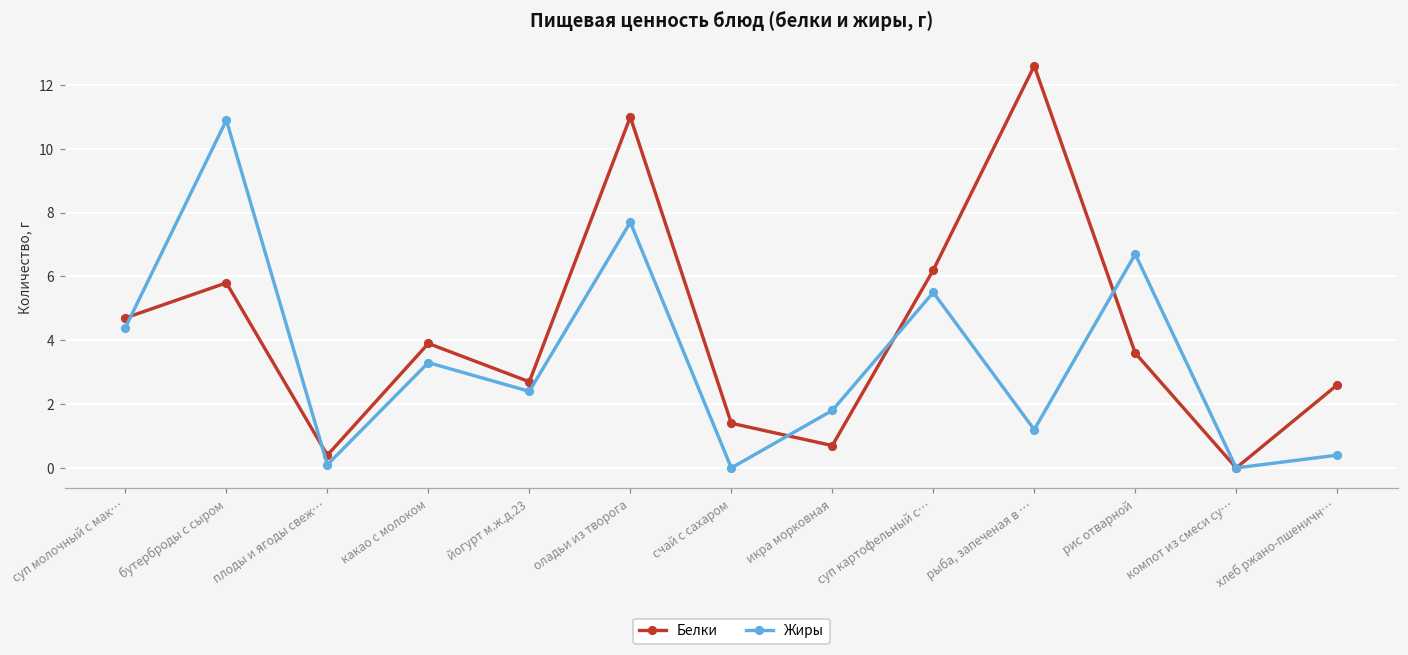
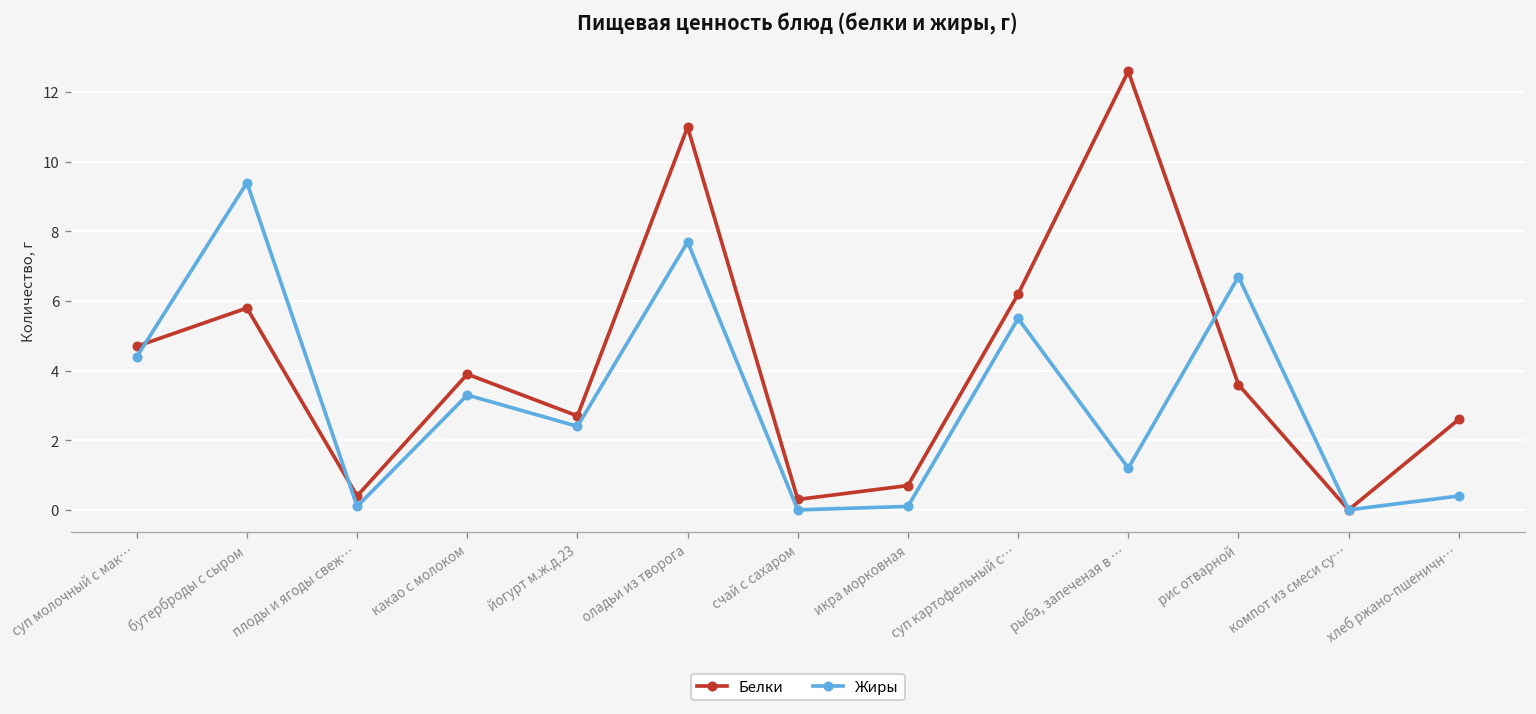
Жиры, бутерброды с сыром: 10.9 -> 9.4
Белки, счай с сахаром: 1.4 -> 0.3
Жиры, икра морковная: 1.8 -> 0.1
